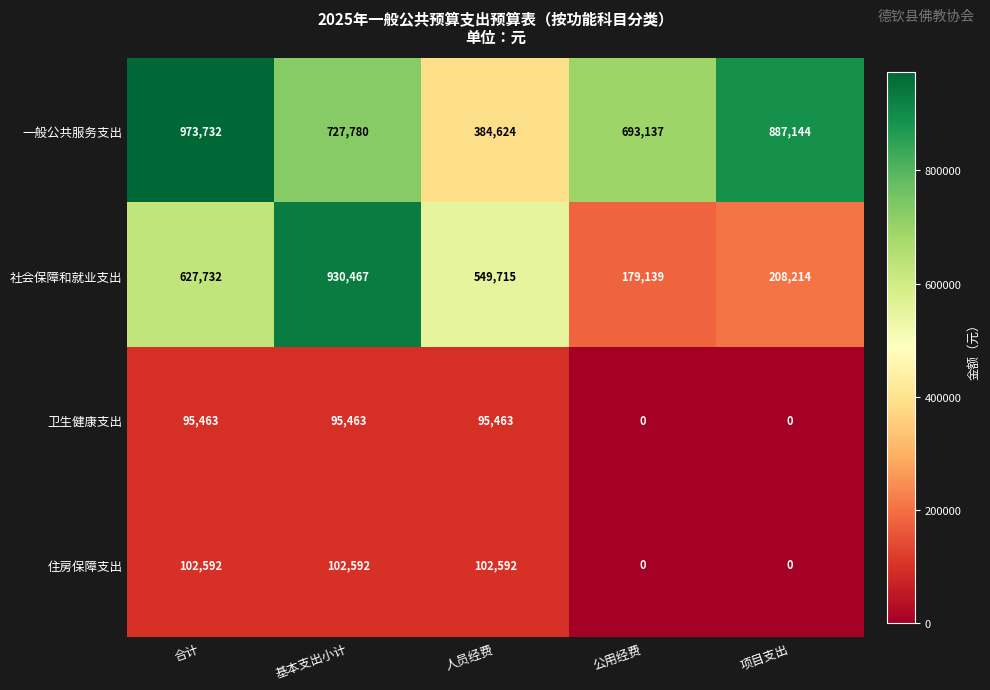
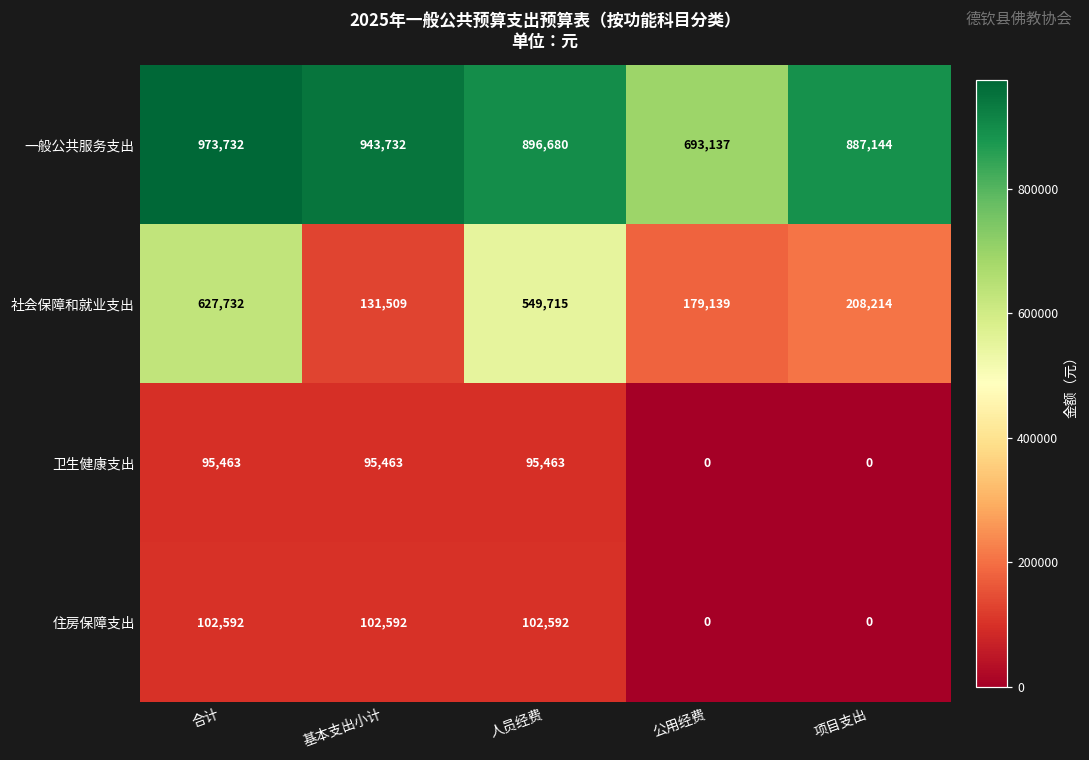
一般公共服务支出, 基本支出小计: 727,780 -> 943,732
一般公共服务支出, 人员经费: 384,624 -> 896,680
社会保障和就业支出, 基本支出小计: 930,467 -> 131,509
